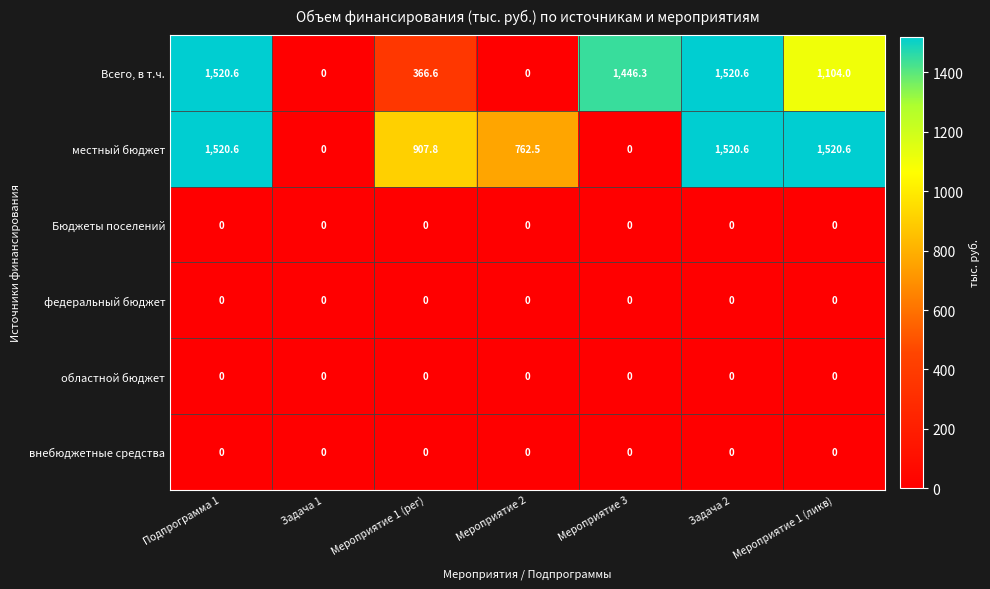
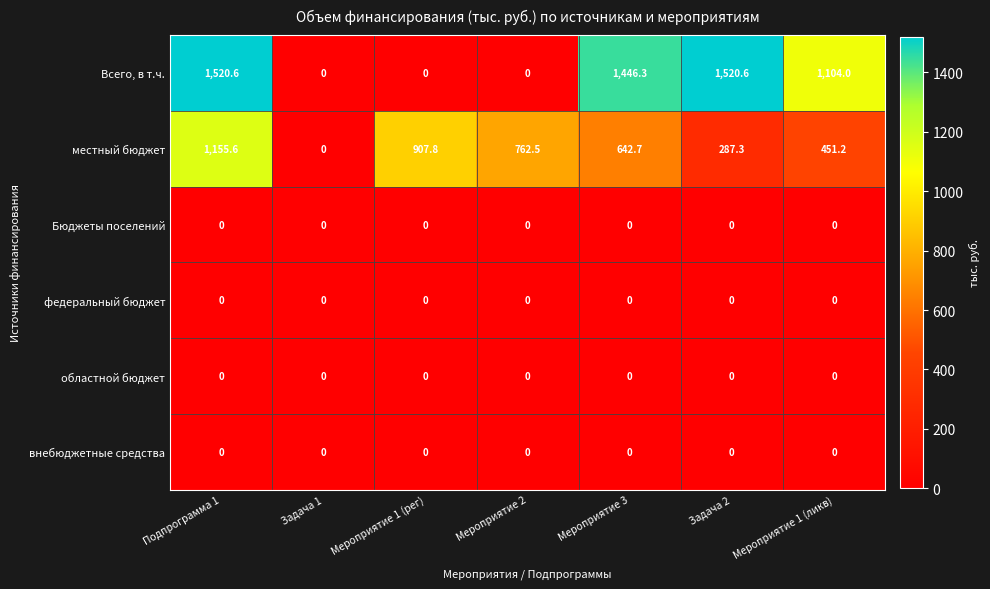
Всего, в т.ч., Мероприятие 1 (рег): 366.6 -> 0
местный бюджет, Подпрограмма 1: 1,520.6 -> 1,155.6
местный бюджет, Мероприятие 3: 0 -> 642.7
местный бюджет, Задача 2: 1,520.6 -> 287.3
местный бюджет, Мероприятие 1 (ликв): 1,520.6 -> 451.2
